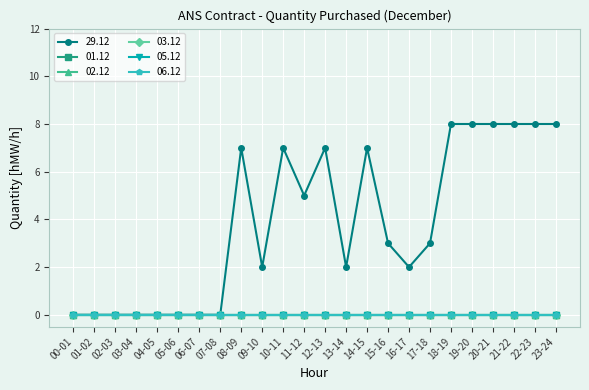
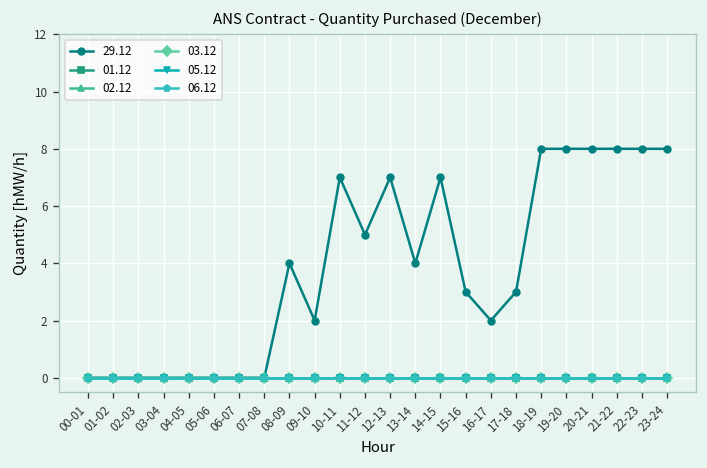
29.12, 08-09: 7 -> 4
29.12, 13-14: 2 -> 4
